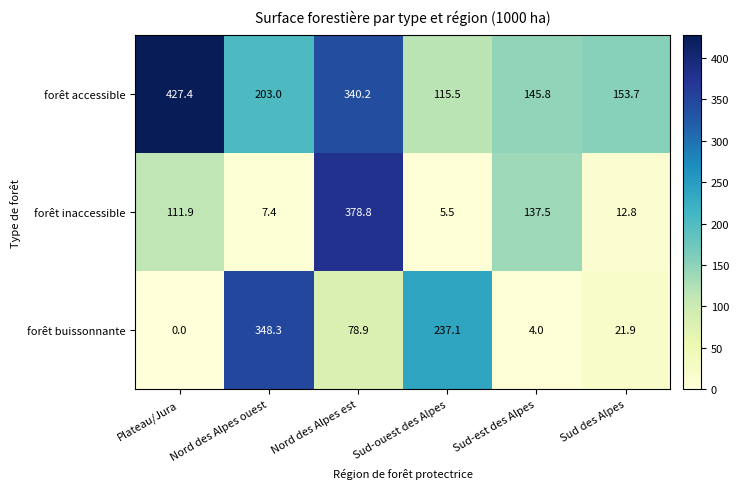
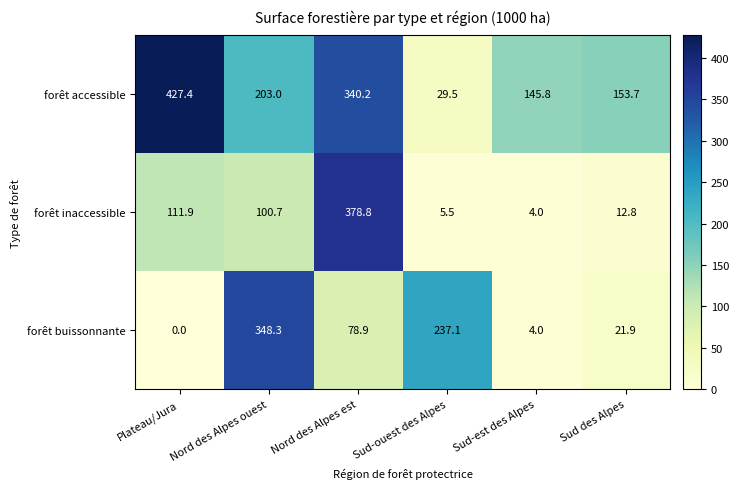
forêt accessible, Sud-ouest des Alpes: 115.5 -> 29.5
forêt inaccessible, Nord des Alpes ouest: 7.4 -> 100.7
forêt inaccessible, Sud-est des Alpes: 137.5 -> 4.0
